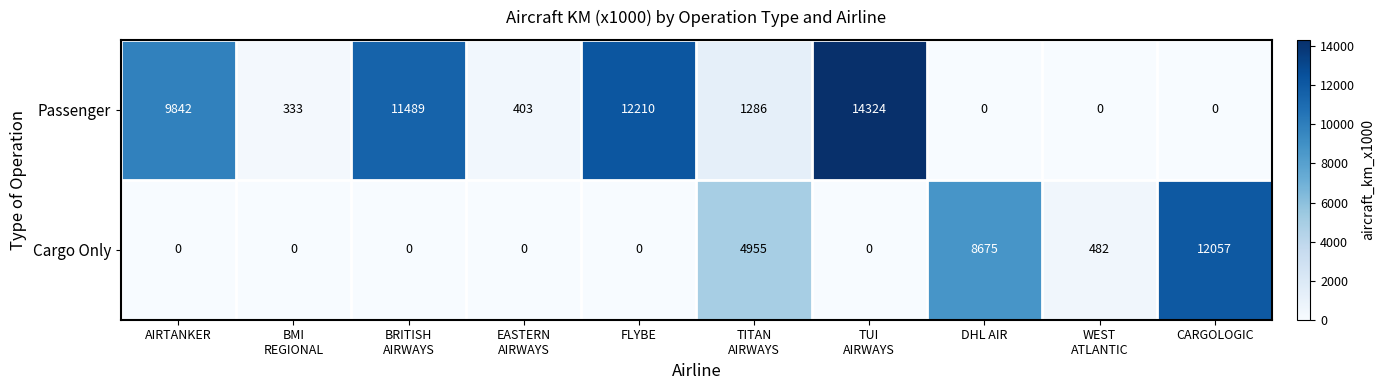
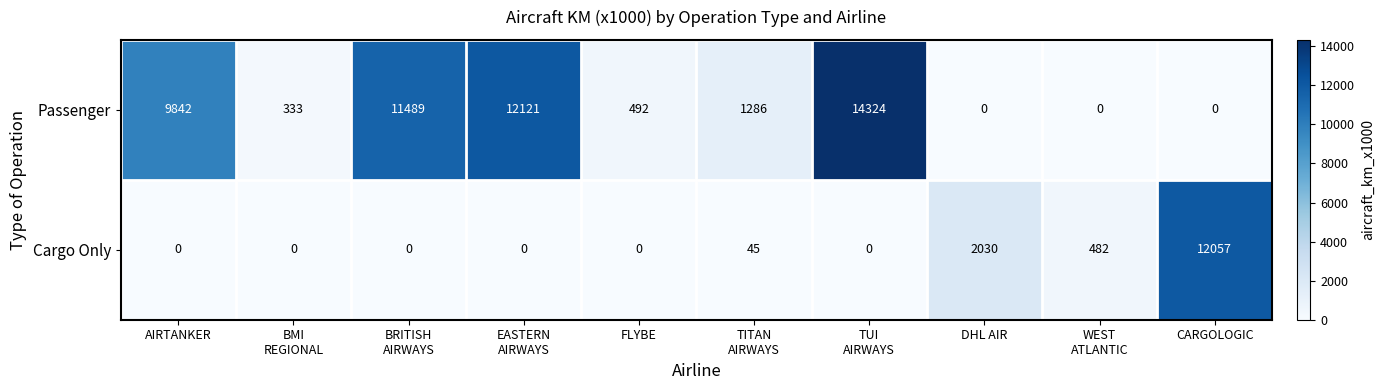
Passenger, EASTERN AIRWAYS: 403 -> 12121
Passenger, FLYBE: 12210 -> 492
Cargo Only, TITAN AIRWAYS: 4955 -> 45
Cargo Only, DHL AIR: 8675 -> 2030
